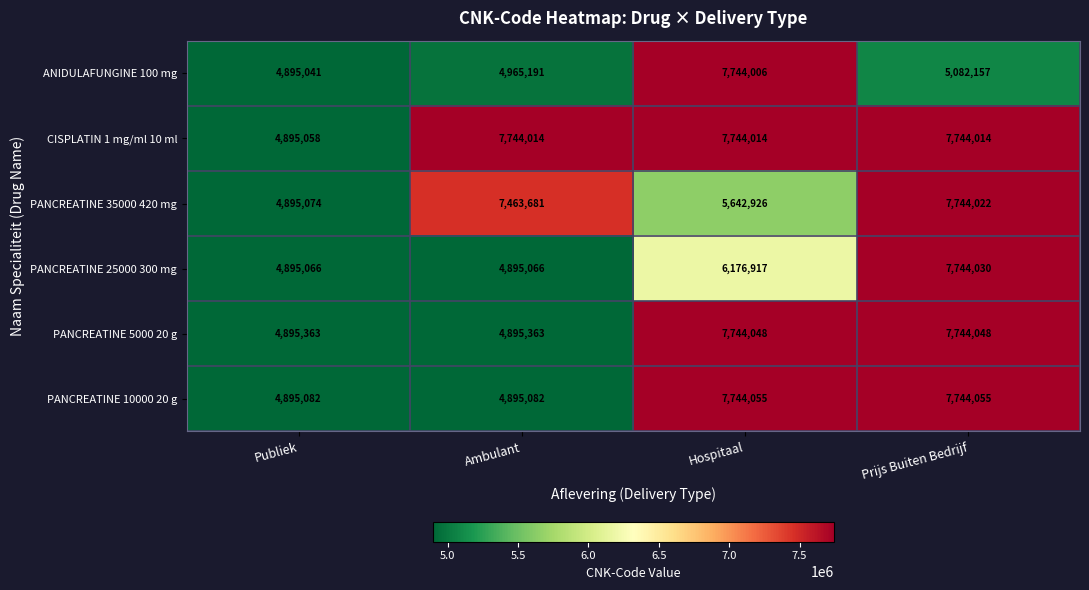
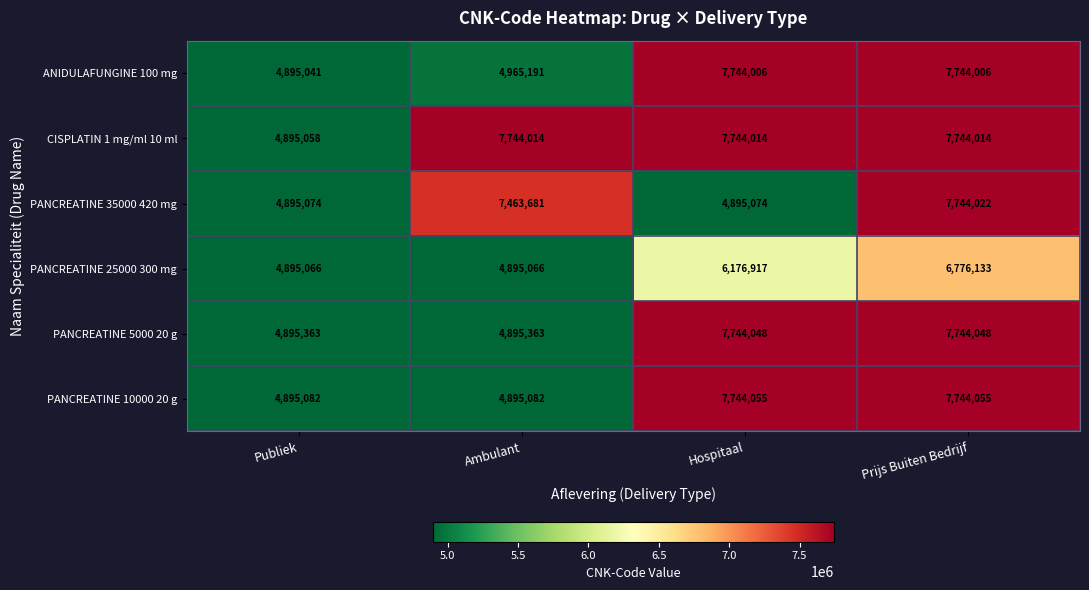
ANIDULAFUNGINE 100 mg, Prijs Buiten Bedrijf: 5,082,157 -> 7,744,006
PANCREATINE 35000 420 mg, Hospitaal: 5,642,926 -> 4,895,074
PANCREATINE 25000 300 mg, Prijs Buiten Bedrijf: 7,744,030 -> 6,776,133
